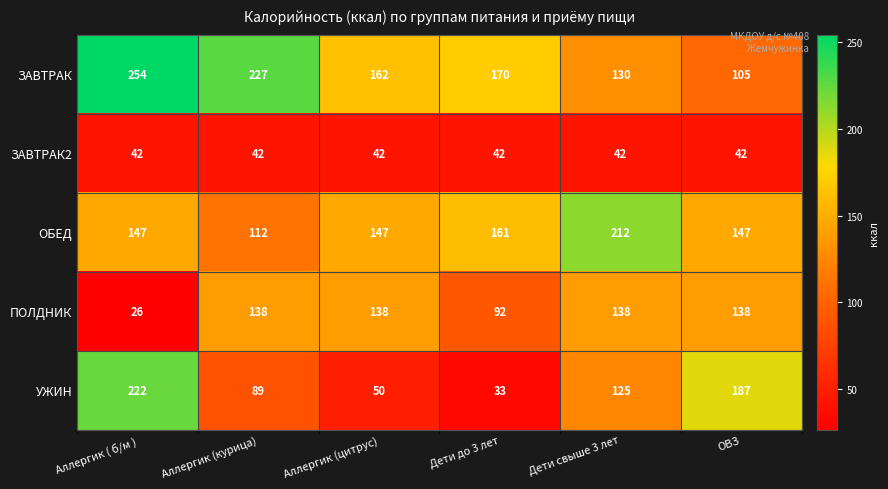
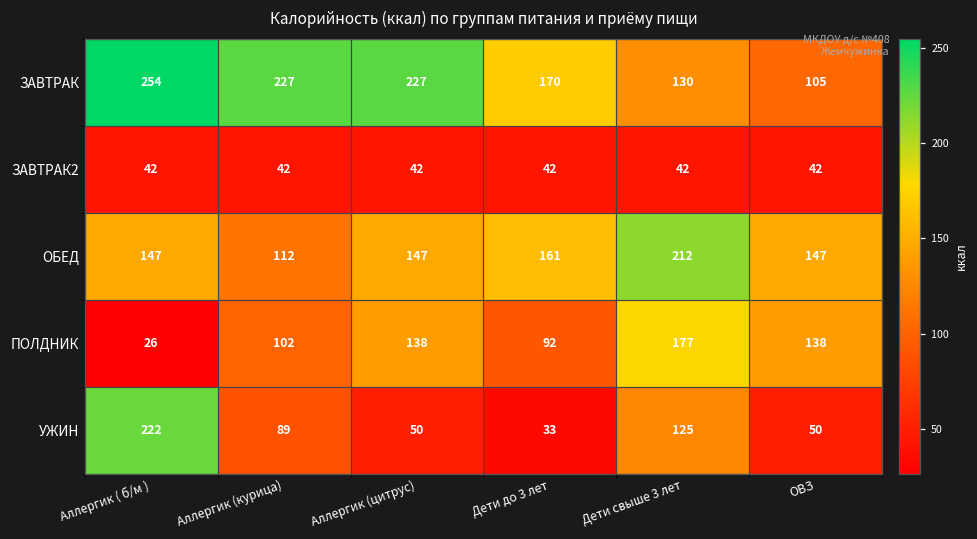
ЗАВТРАК, Аллергик (цитрус): 162 -> 227
ПОЛДНИК, Аллергик (курица): 138 -> 102
ПОЛДНИК, Дети свыше 3 лет: 138 -> 177
УЖИН, ОВЗ: 187 -> 50
